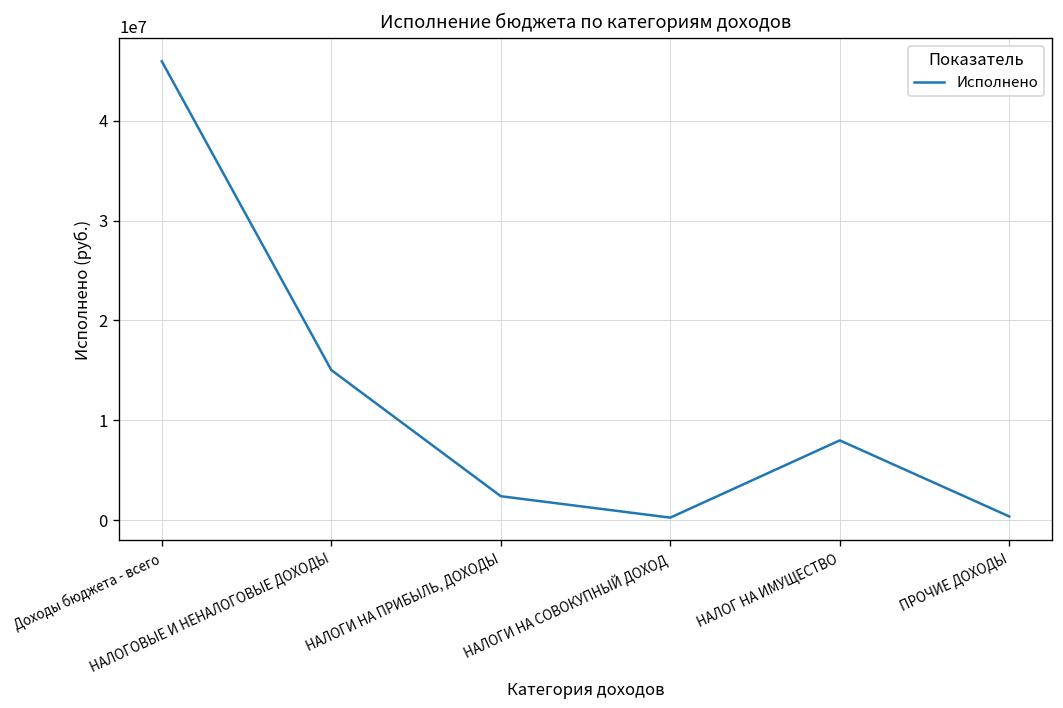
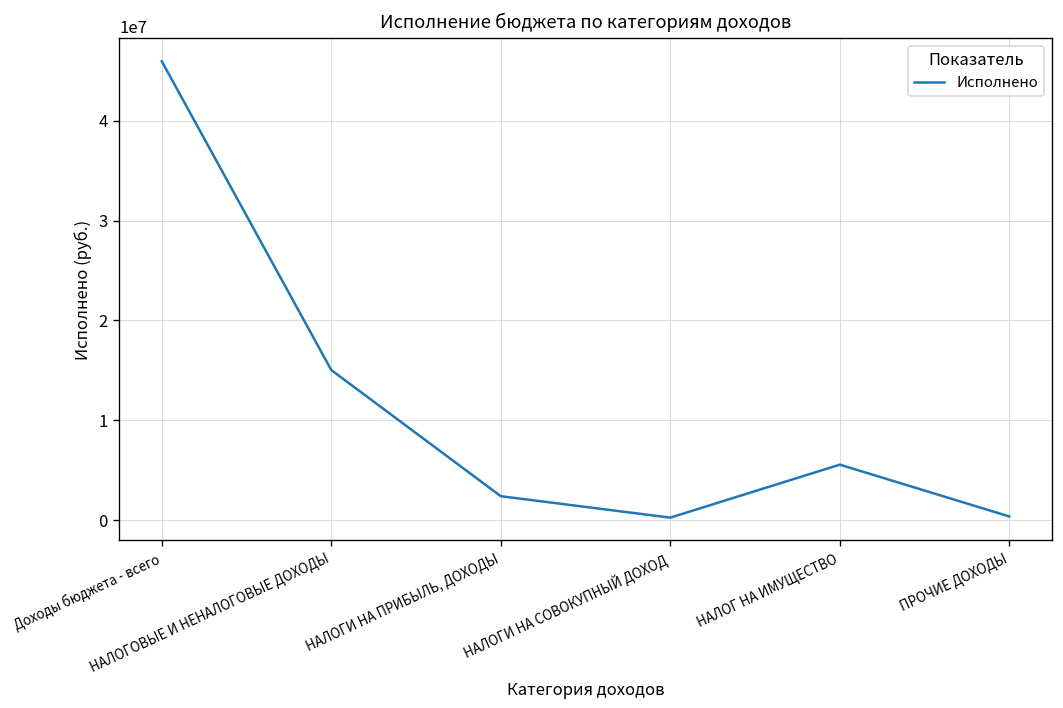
НАЛОГ НА ИМУЩЕСТВО: 8000000 -> 6000000
